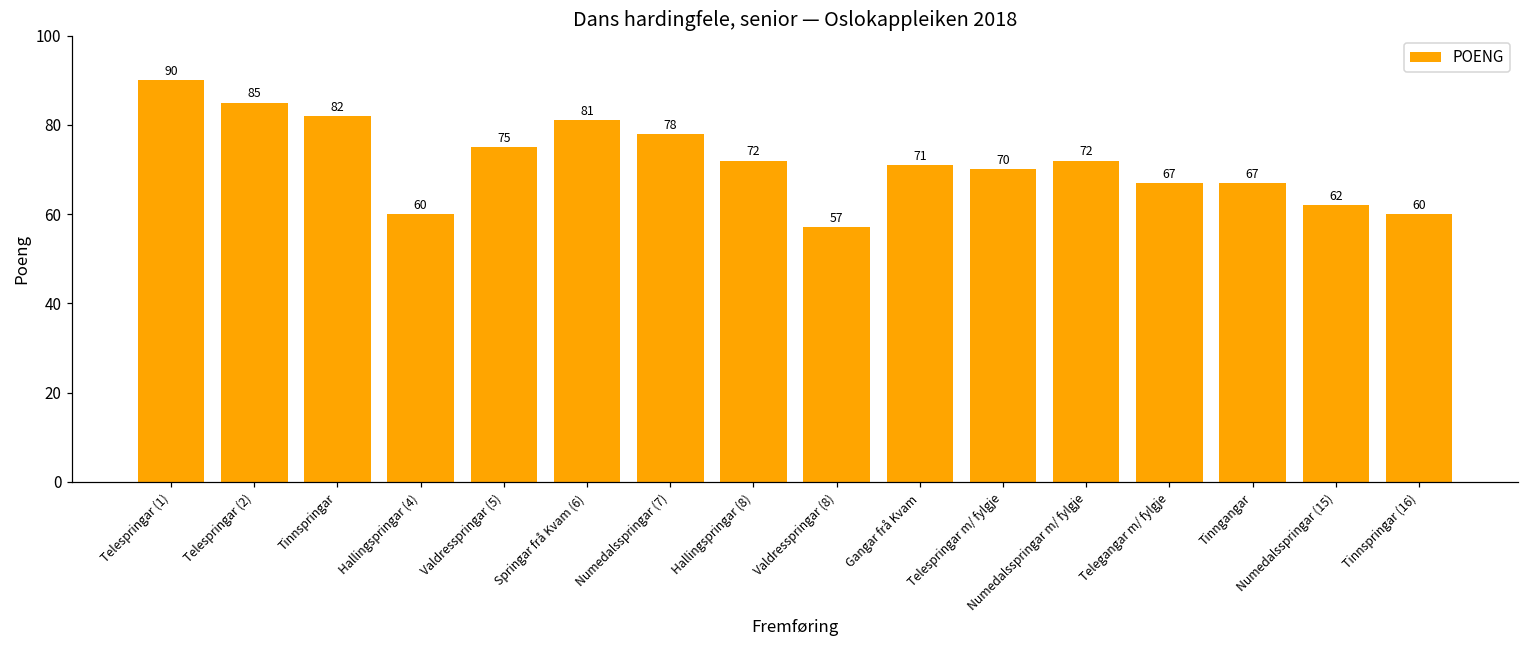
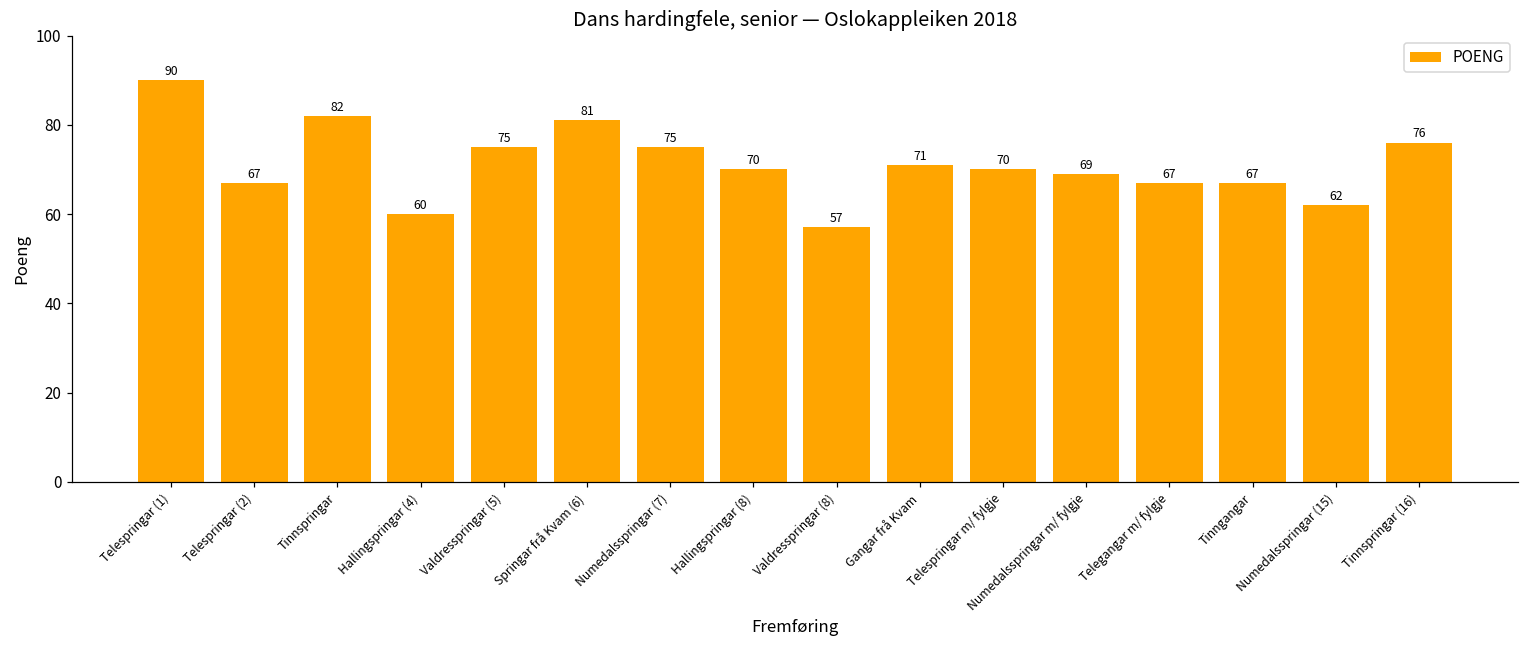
Telespringar (2): 85 -> 67
Numedalsspringar (7): 78 -> 75
Hallingspringar (8): 72 -> 70
Numedalsspringar m/ fylgje: 72 -> 69
Tinnspringar (16): 60 -> 76
